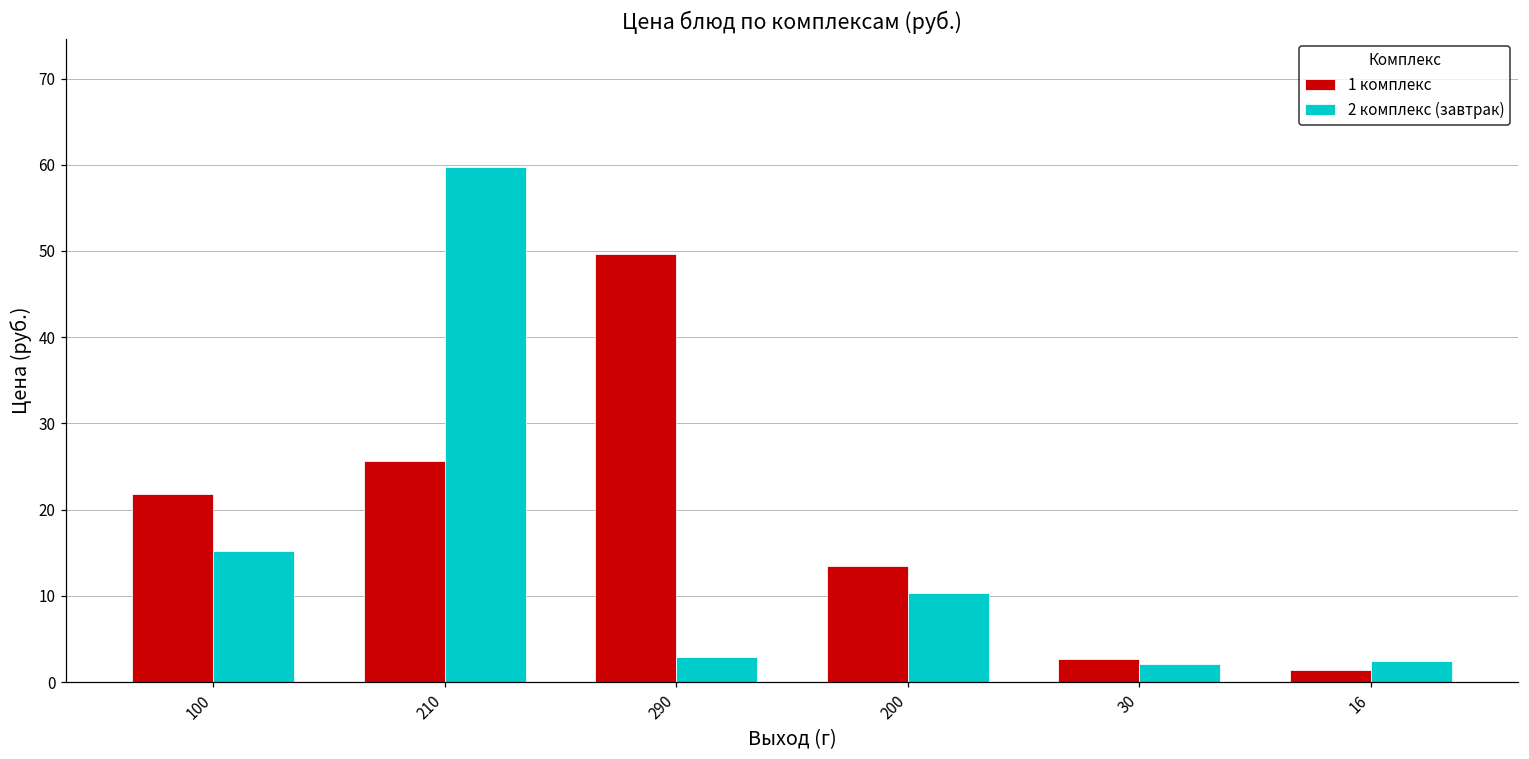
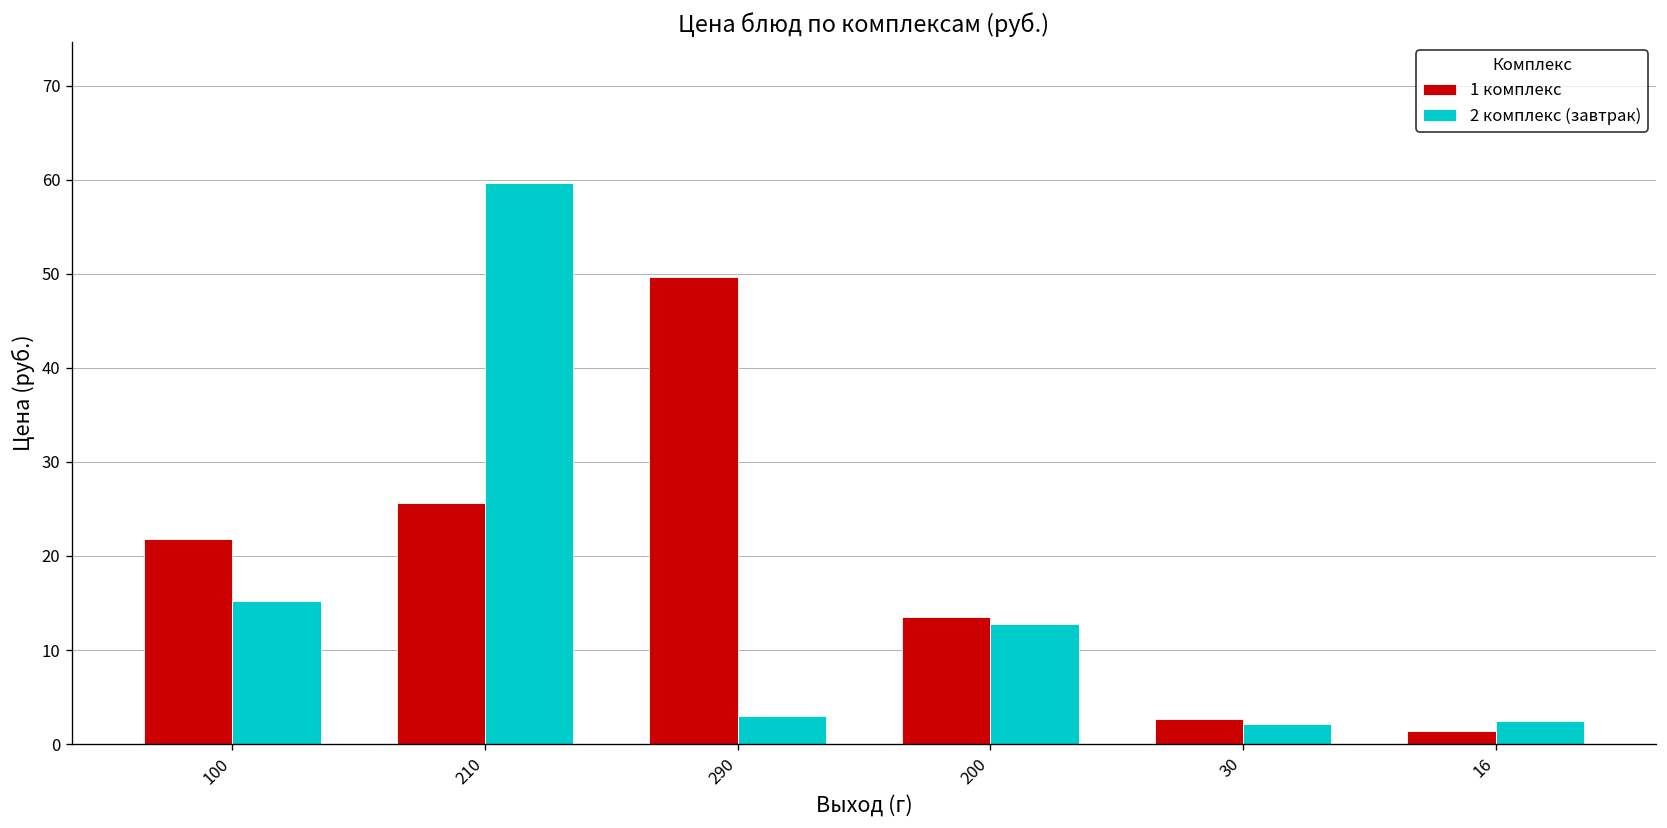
2 комплекс (завтрак), 200: 10 -> 13
